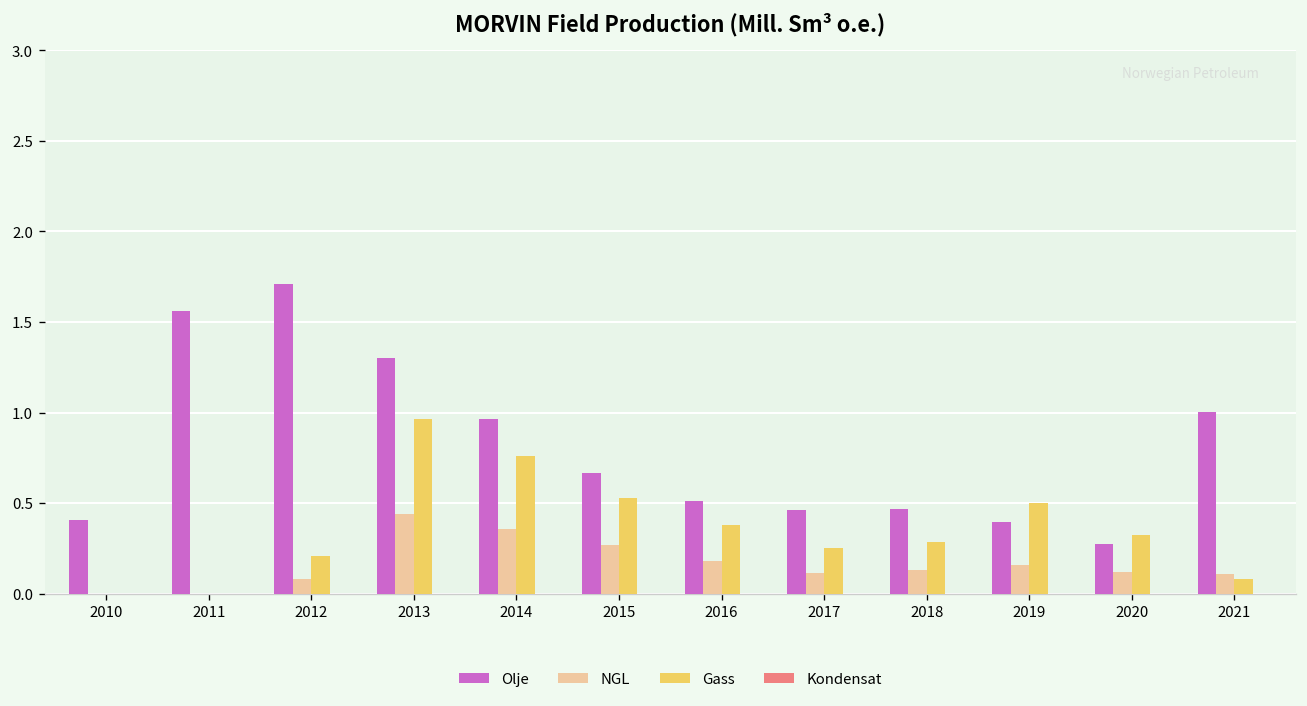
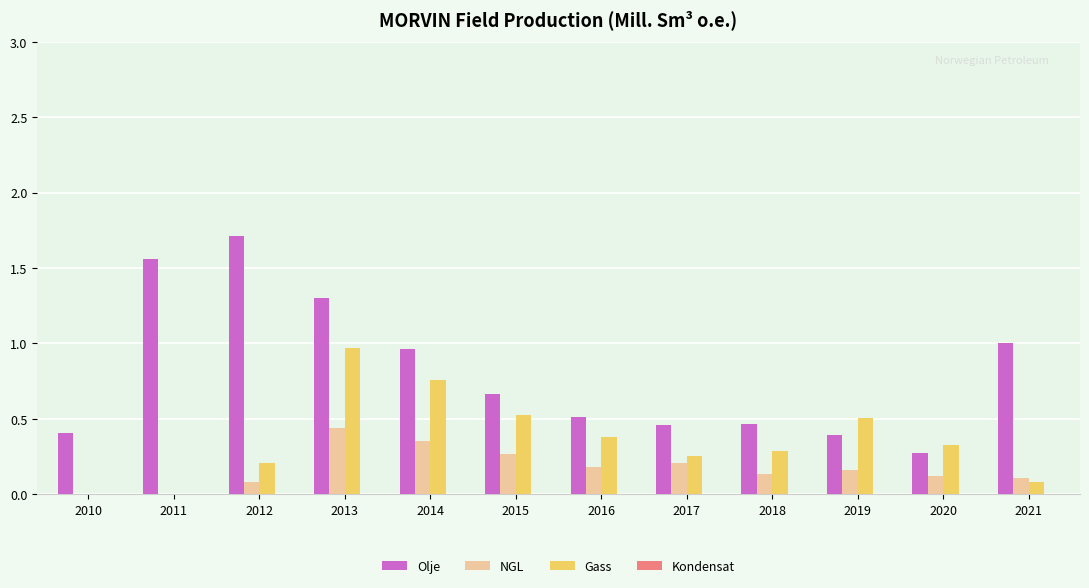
NGL, 2017: 0.11 -> 0.21
